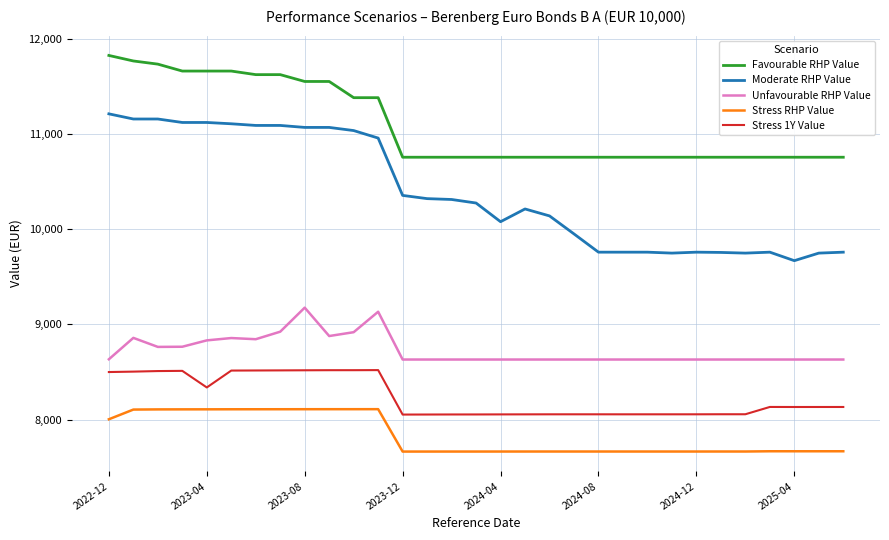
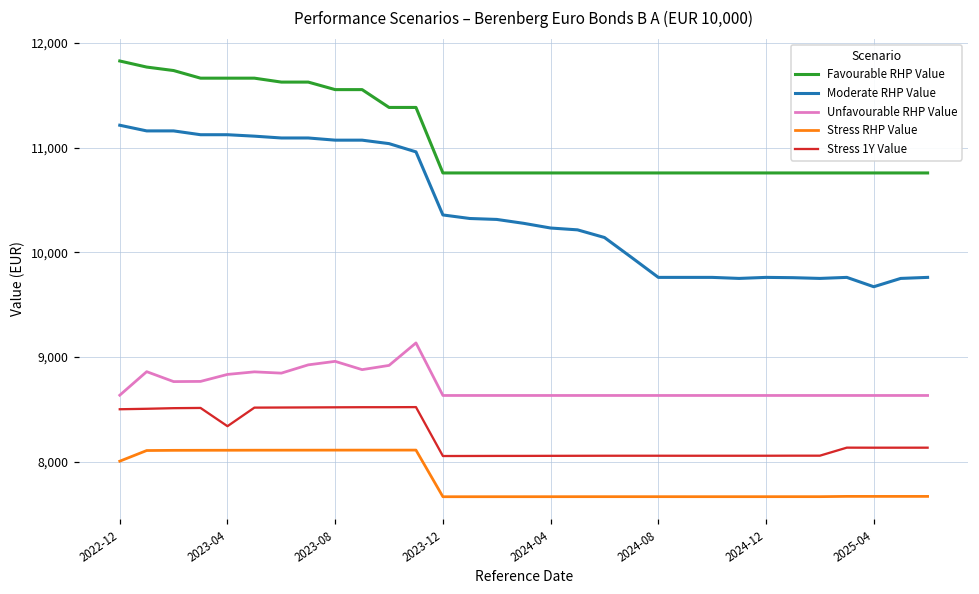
Unfavourable RHP Value, 2023-08: 9,200 -> 9,000
Moderate RHP Value, 2024-04: 10,100 -> 10,200
